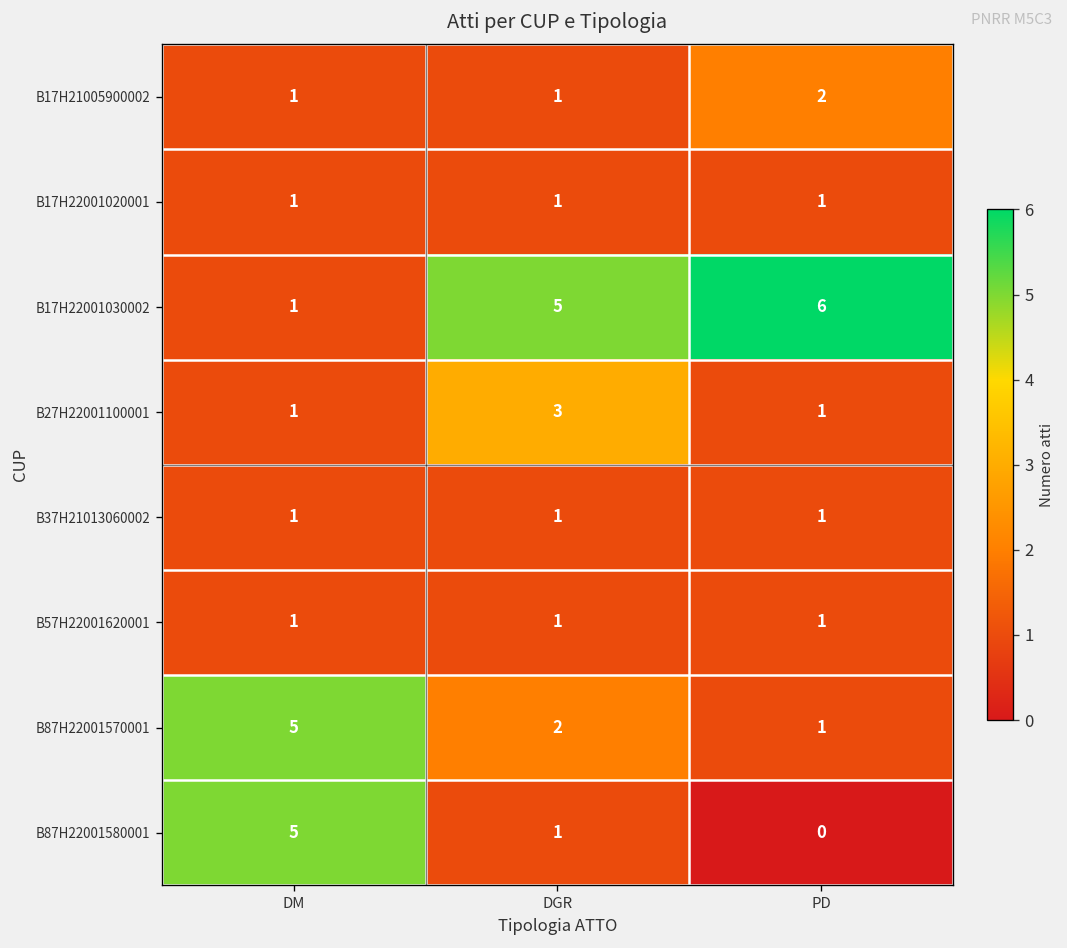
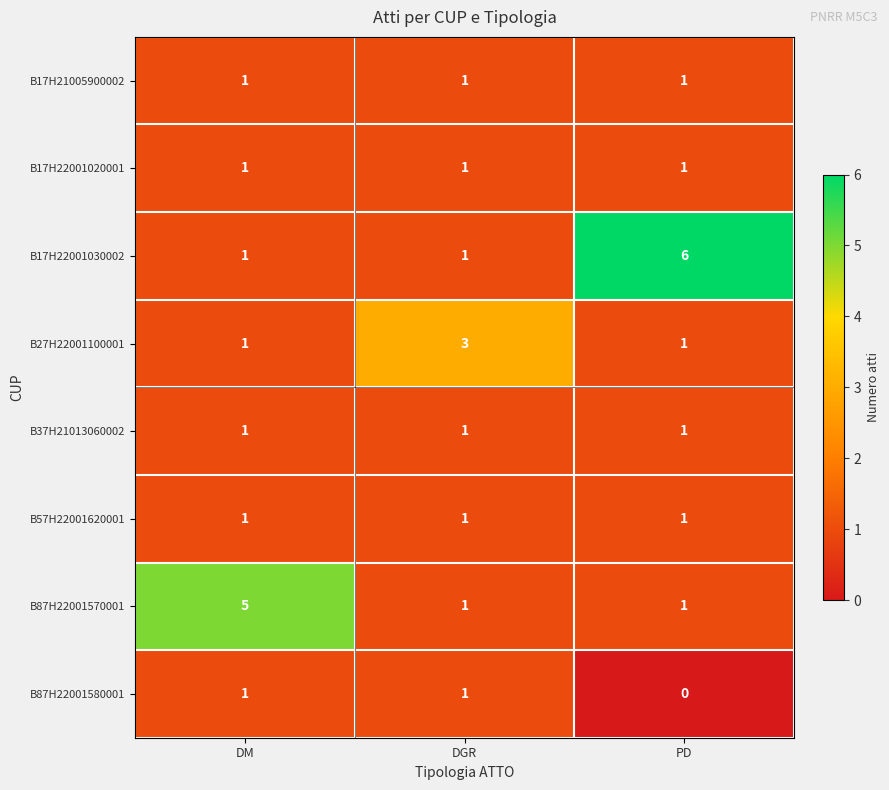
B17H21005900002, PD: 2 -> 1
B17H22001030002, DGR: 5 -> 1
B87H22001570001, DGR: 2 -> 1
B87H22001580001, DM: 5 -> 1
